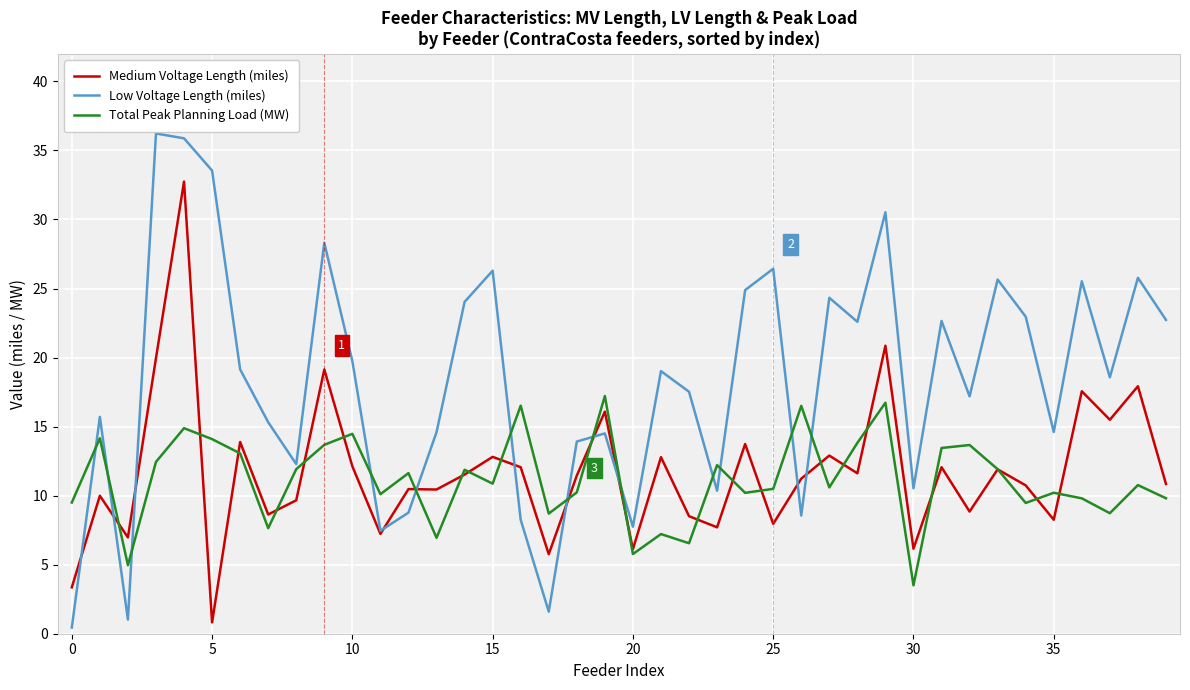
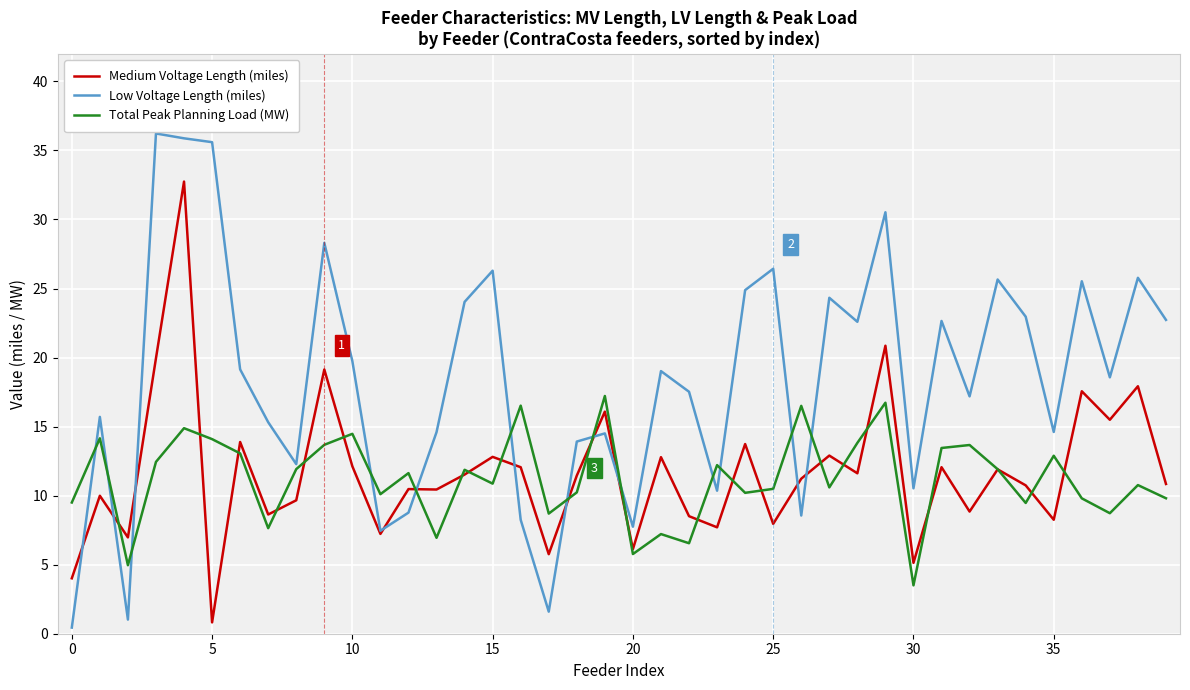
Medium Voltage Length (miles), 0: 3.4 -> 4.0
Low Voltage Length (miles), 5: 33.5 -> 35.6
Medium Voltage Length (miles), 30: 6.2 -> 5.1
Total Peak Planning Load (MW), 35: 10.2 -> 12.9
